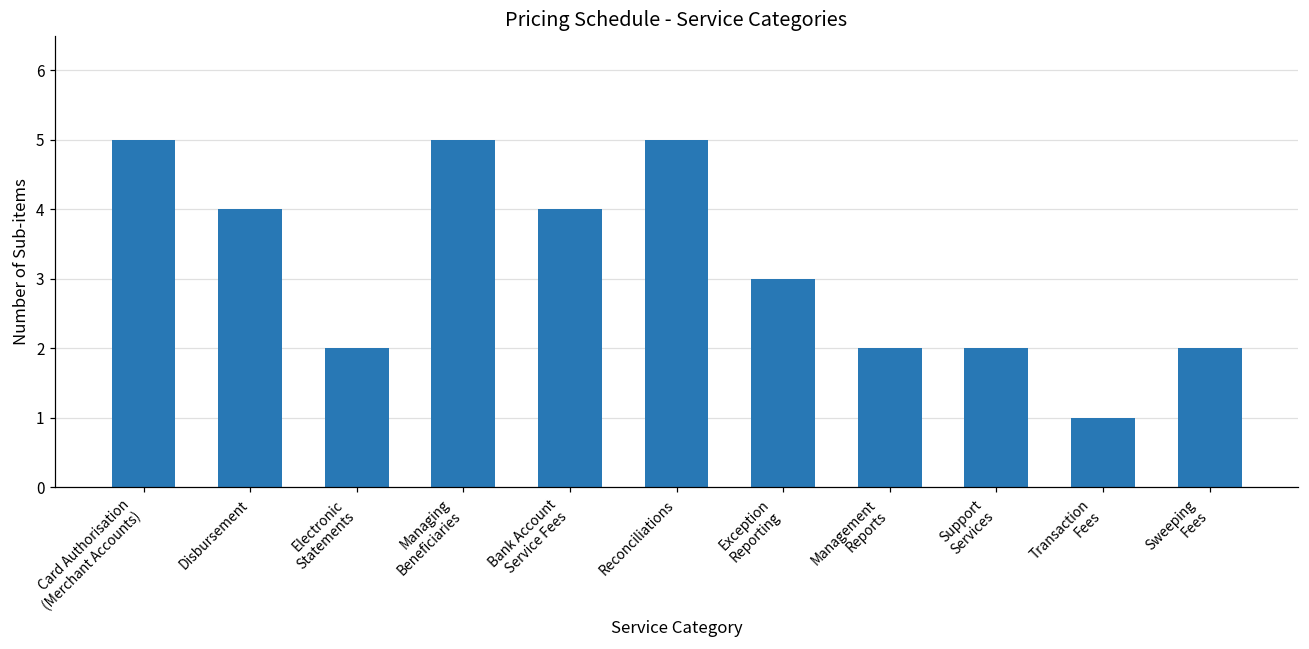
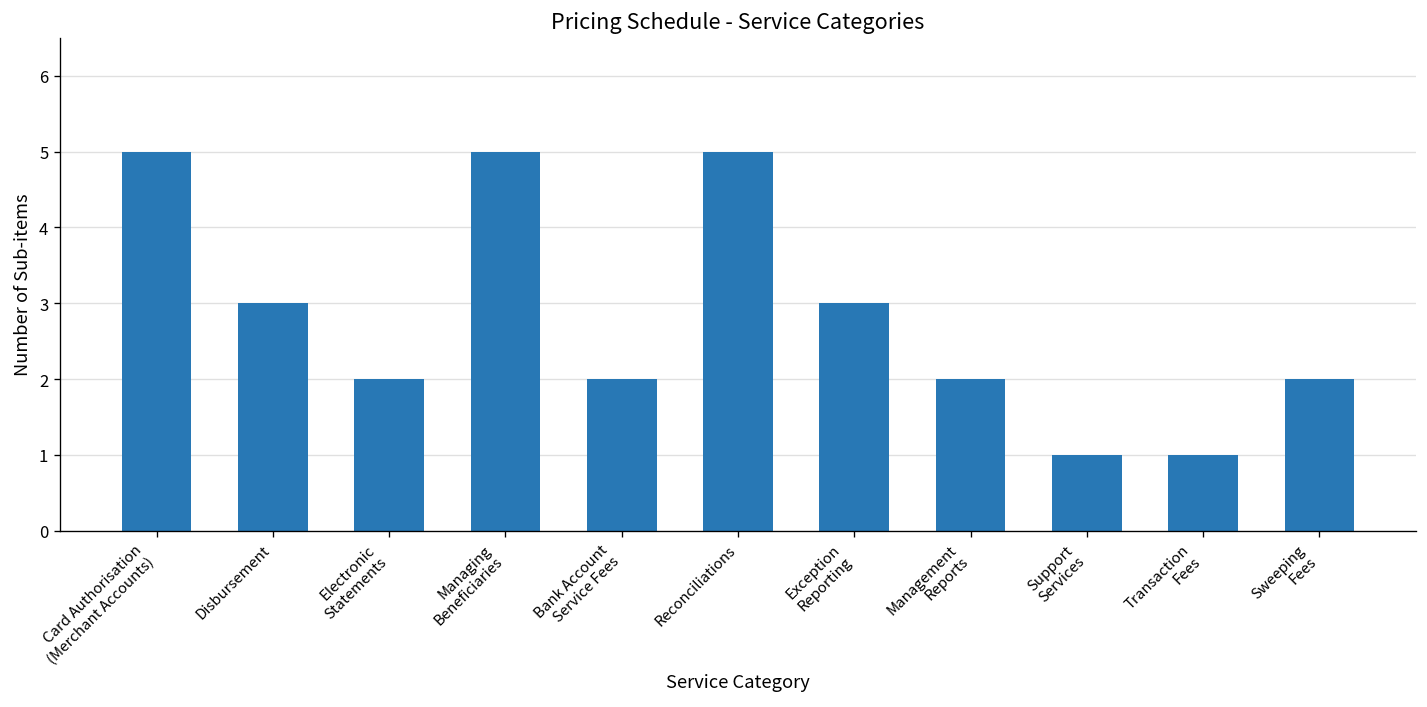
Disbursement: 4 -> 3
Bank Account Service Fees: 4 -> 2
Support Services: 2 -> 1
